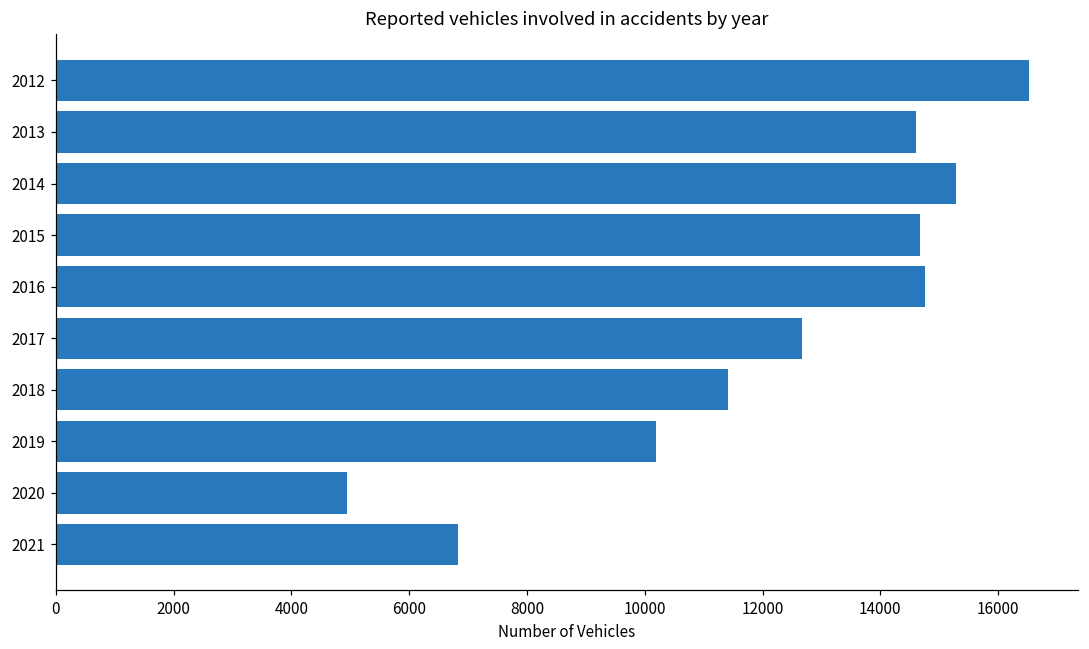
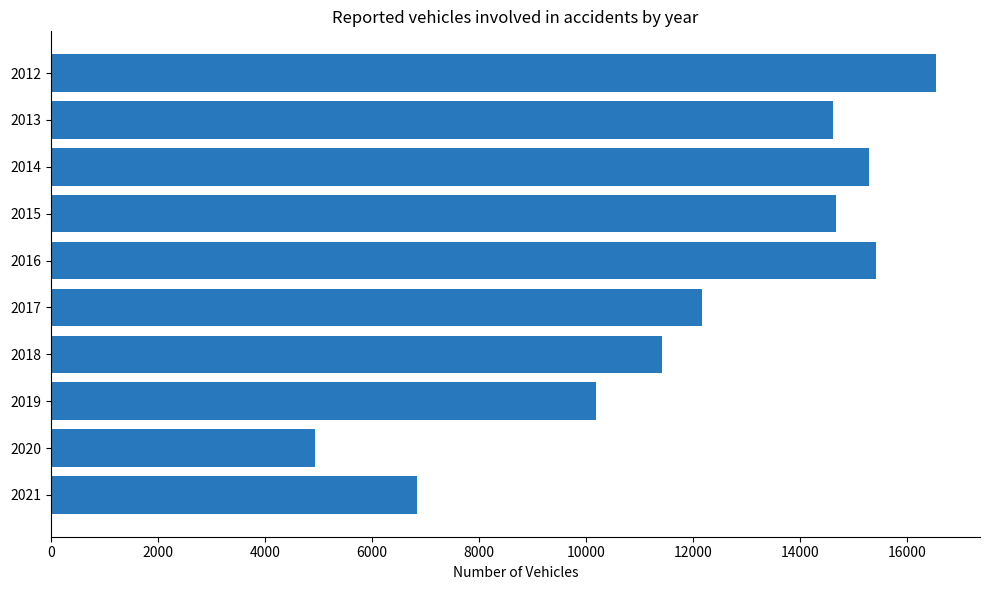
2016: 14800 -> 15400
2017: 12700 -> 12200
